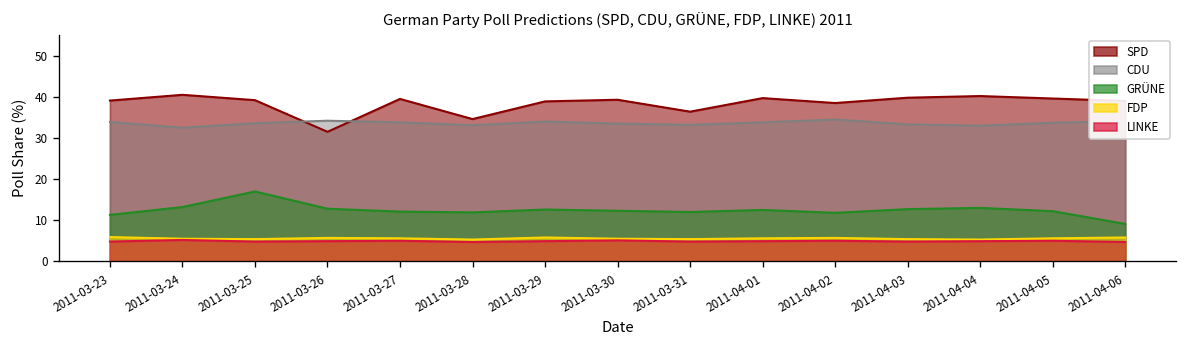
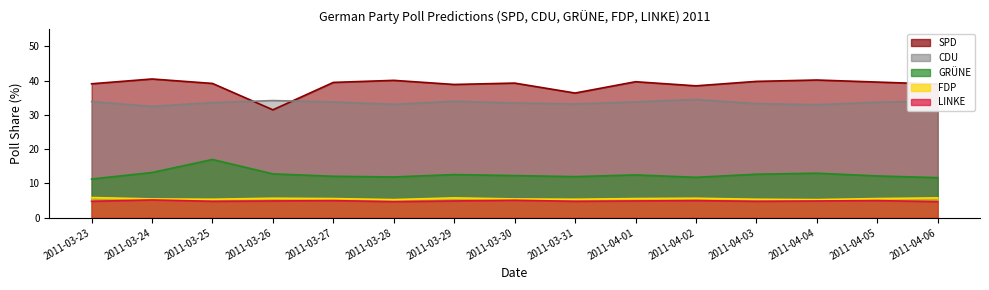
SPD, 2011-03-28: 35 -> 40
GRÜNE, 2011-04-06: 9 -> 12
